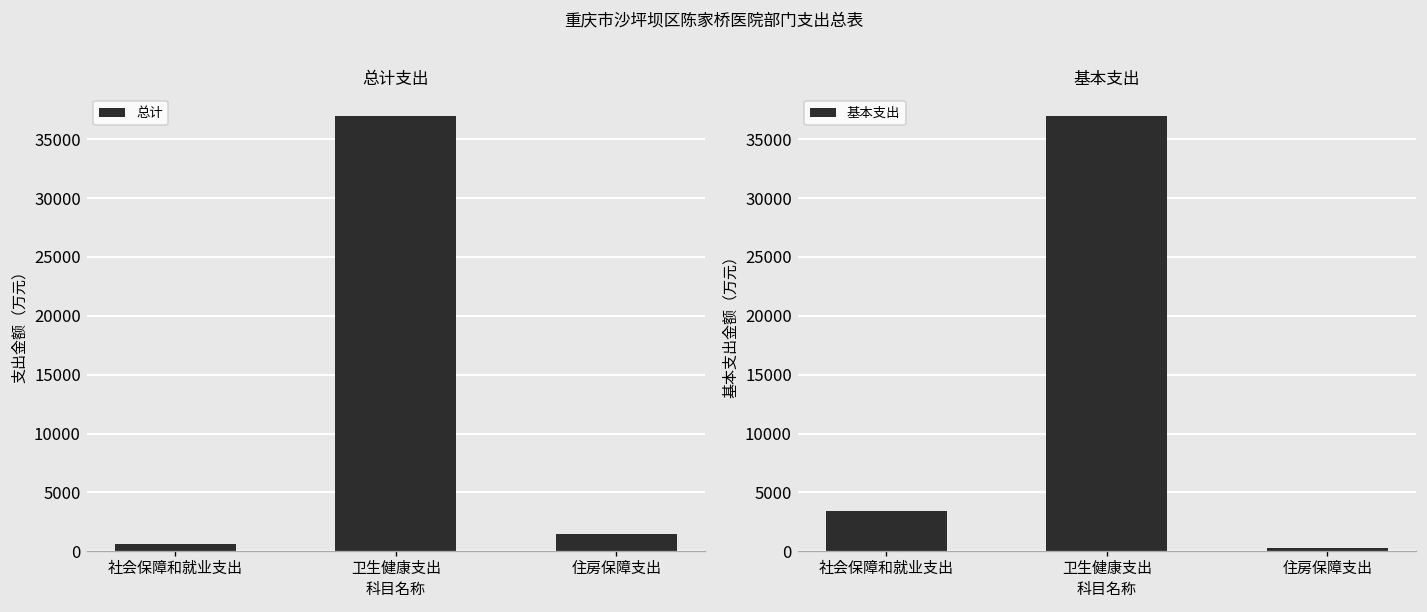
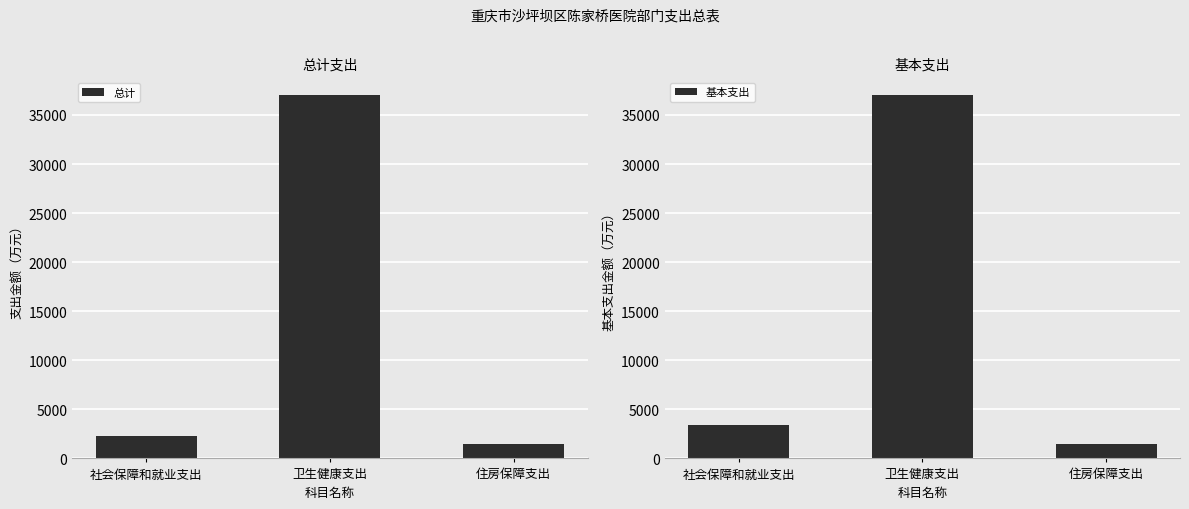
总计支出, 社会保障和就业支出: 1000 -> 2000
基本支出, 住房保障支出: 0 -> 1000
